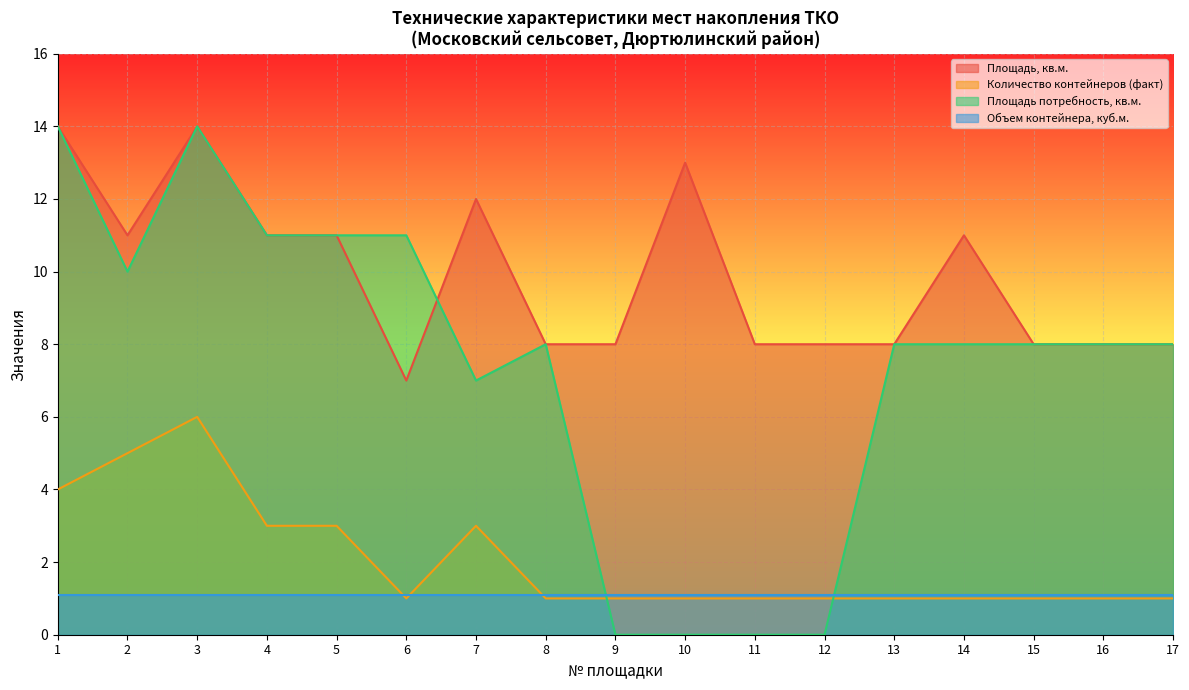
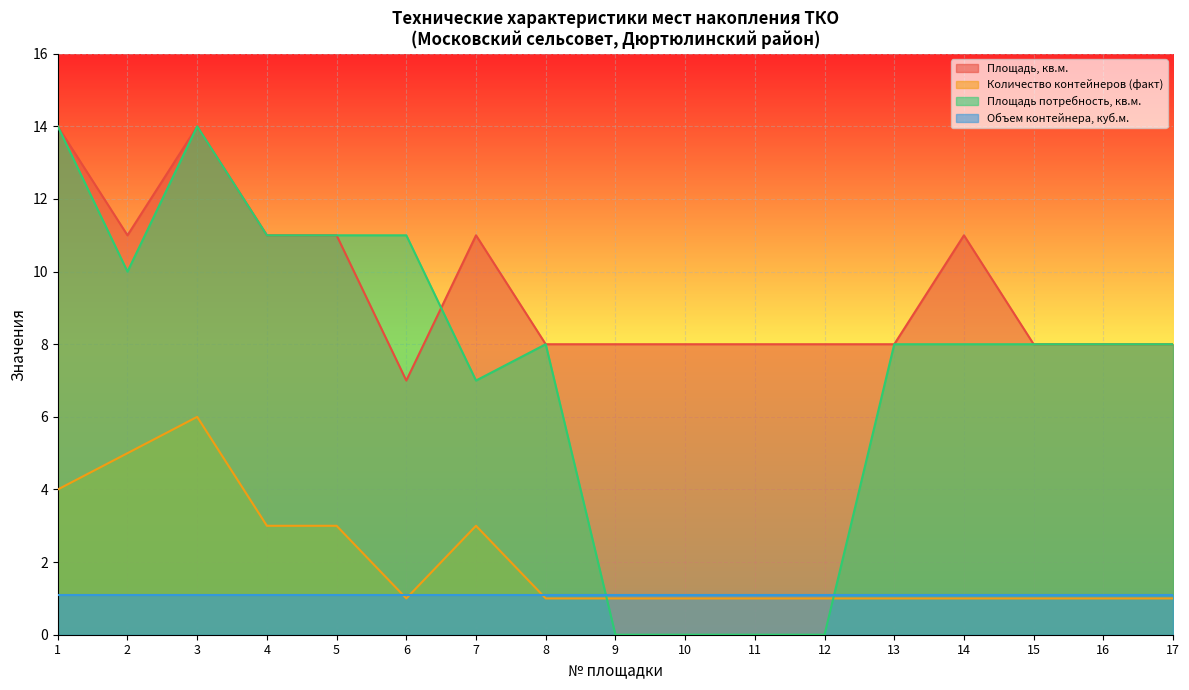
Площадь, кв.м., 7: 12 -> 11
Площадь, кв.м., 10: 13 -> 8
